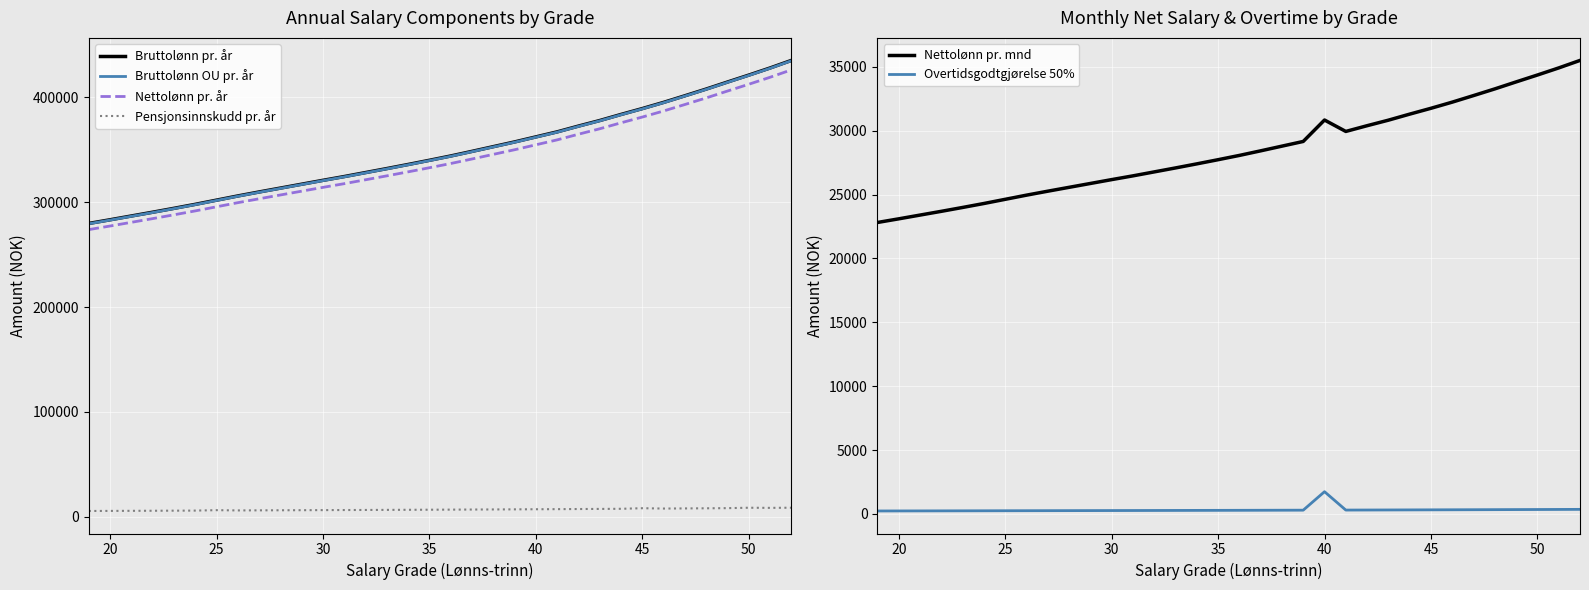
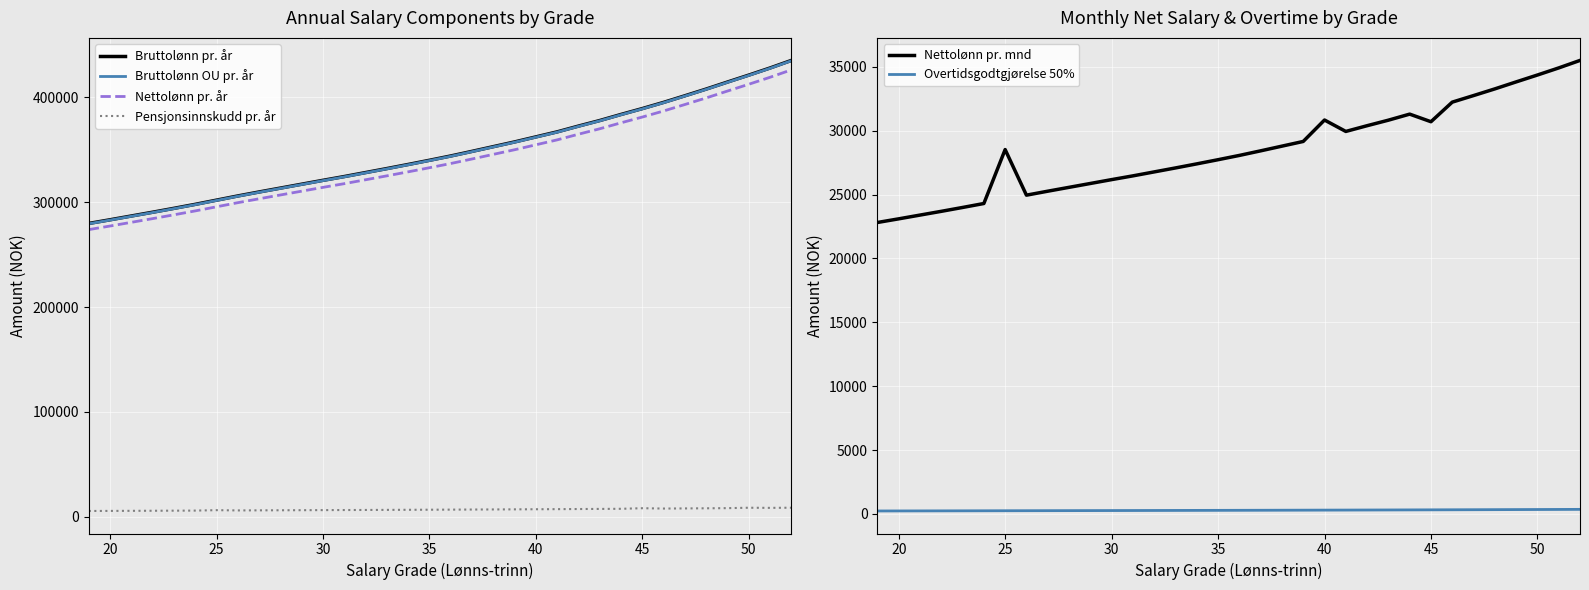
Monthly Net Salary & Overtime by Grade, Nettolønn pr. mnd, 25: 24600 -> 28500
Monthly Net Salary & Overtime by Grade, Overtidsgodtgjørelse 50%, 40: 1700 -> 300
Monthly Net Salary & Overtime by Grade, Nettolønn pr. mnd, 45: 31800 -> 30700
